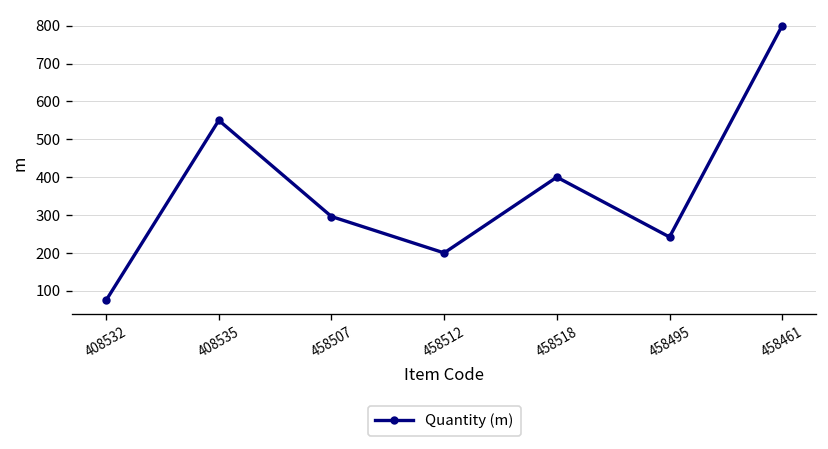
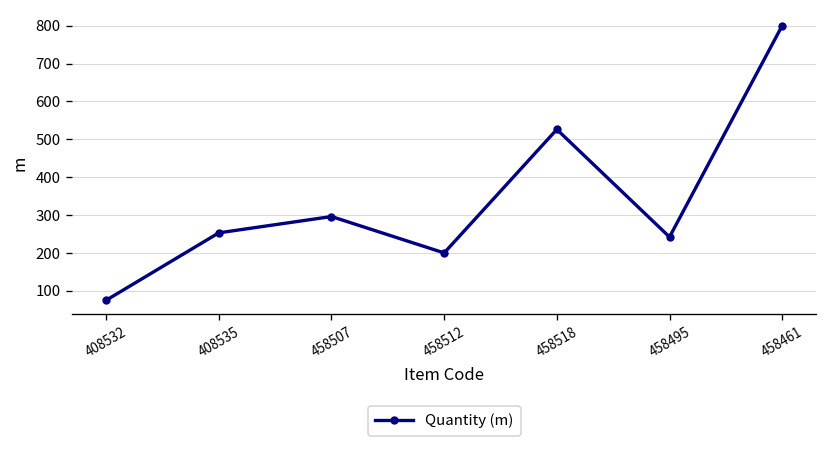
408535: 550 -> 250
458518: 400 -> 530
